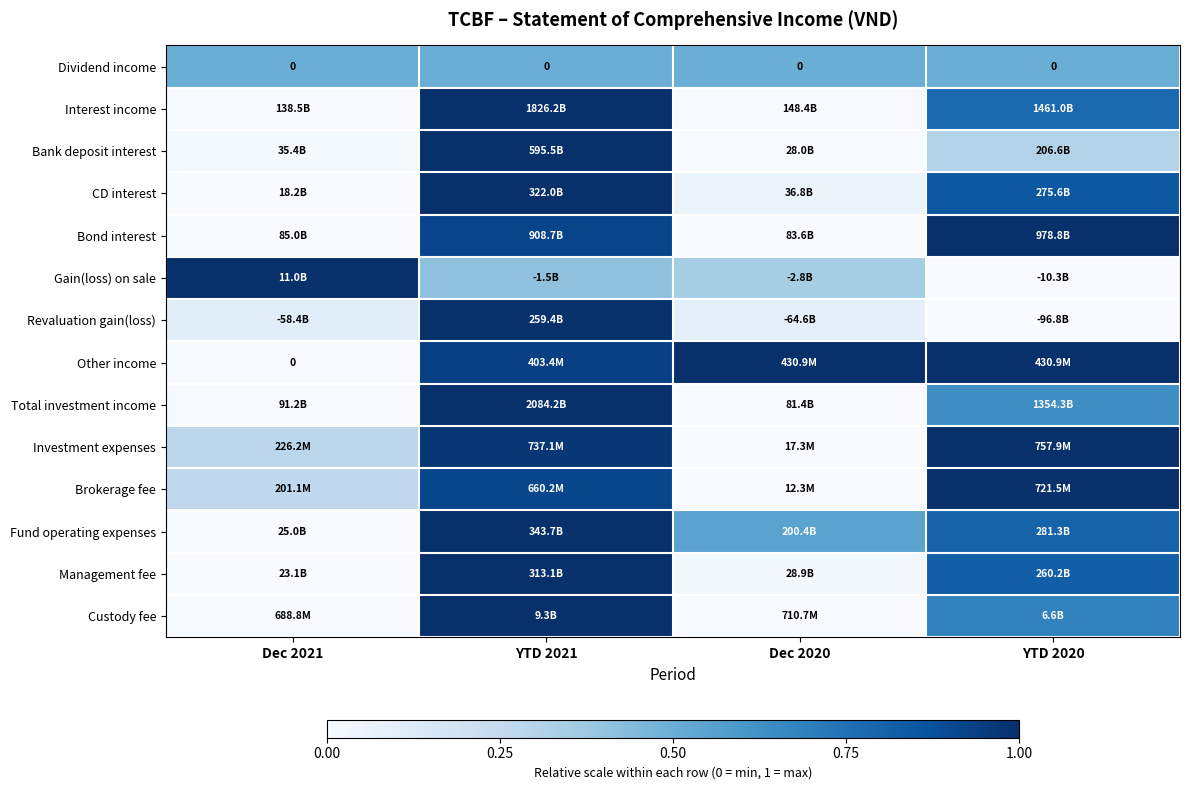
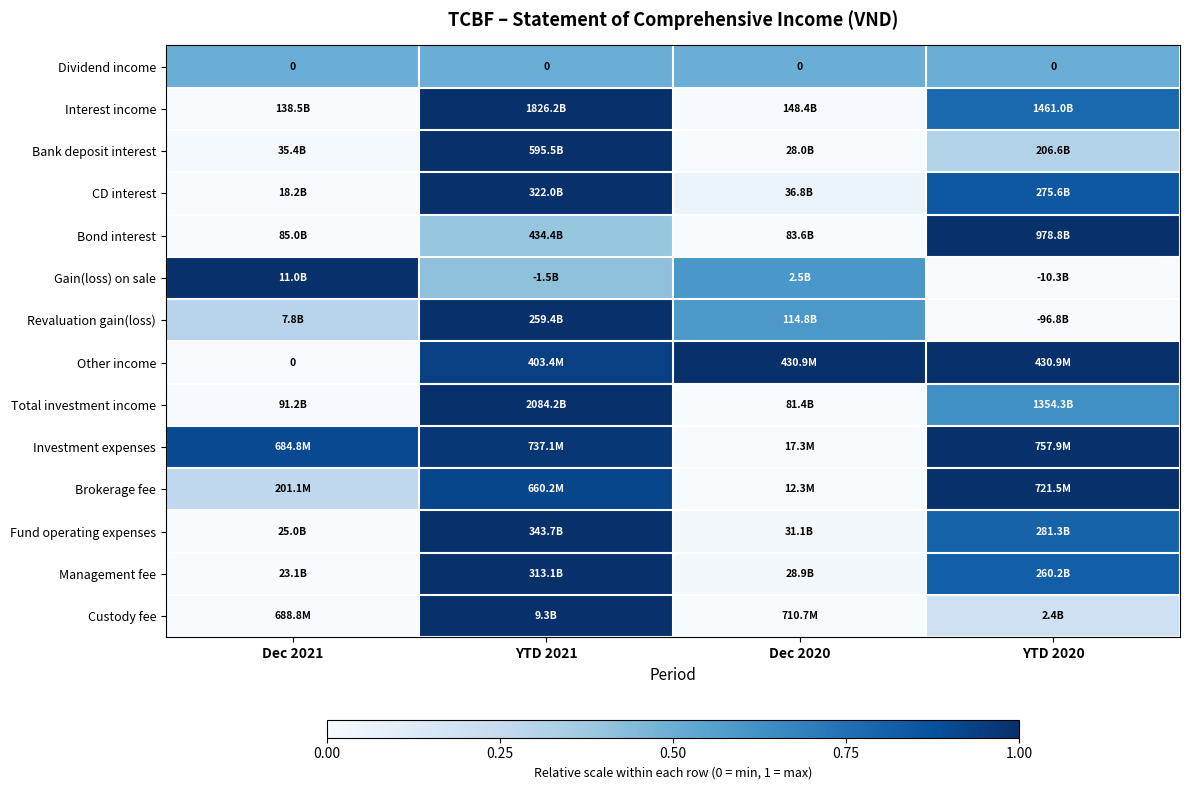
Bond interest, YTD 2021: 908.7B -> 434.4B
Gain(loss) on sale, Dec 2020: -2.8B -> 2.5B
Revaluation gain(loss), Dec 2021: -58.4B -> 7.8B
Revaluation gain(loss), Dec 2020: -64.6B -> 114.8B
Investment expenses, Dec 2021: 226.2M -> 684.8M
Fund operating expenses, Dec 2020: 200.4B -> 31.1B
Custody fee, YTD 2020: 6.6B -> 2.4B
